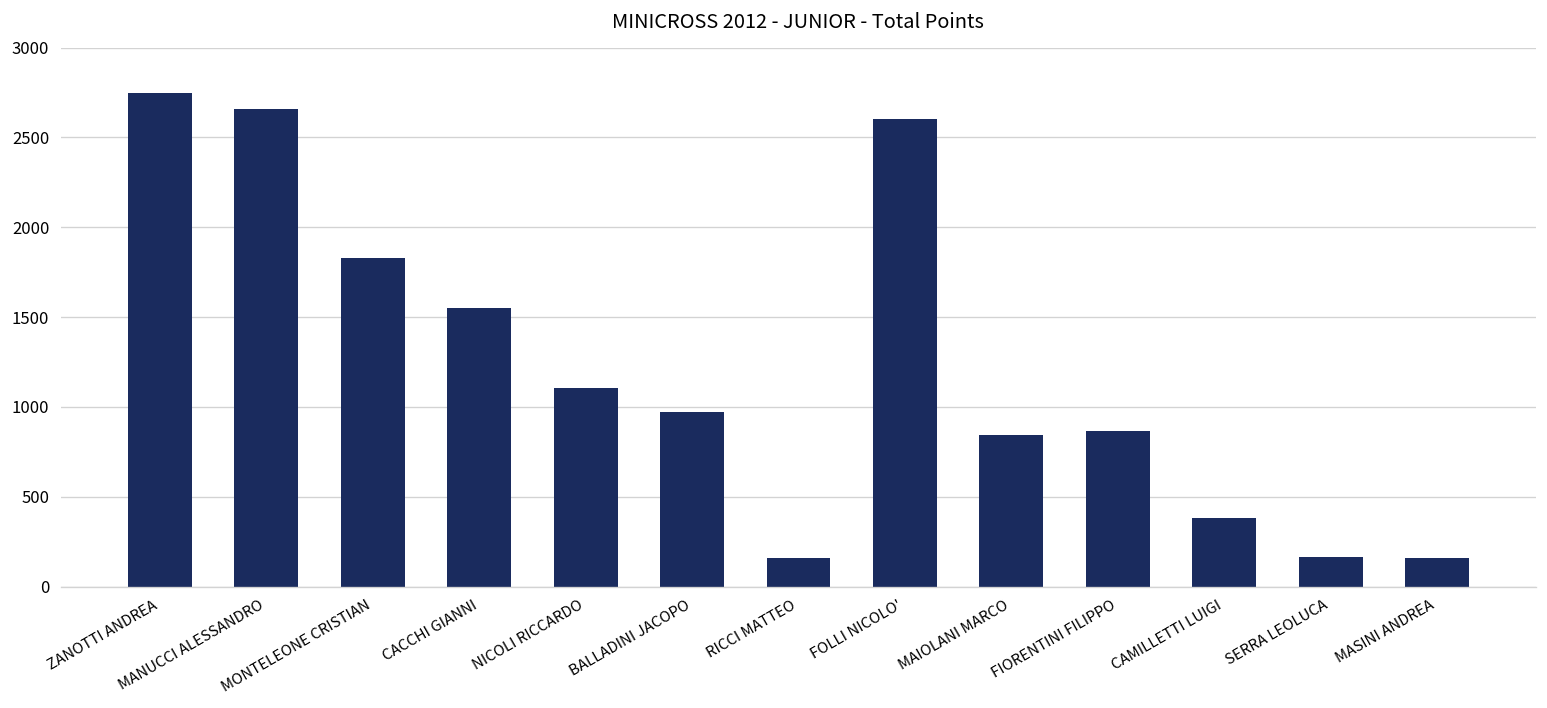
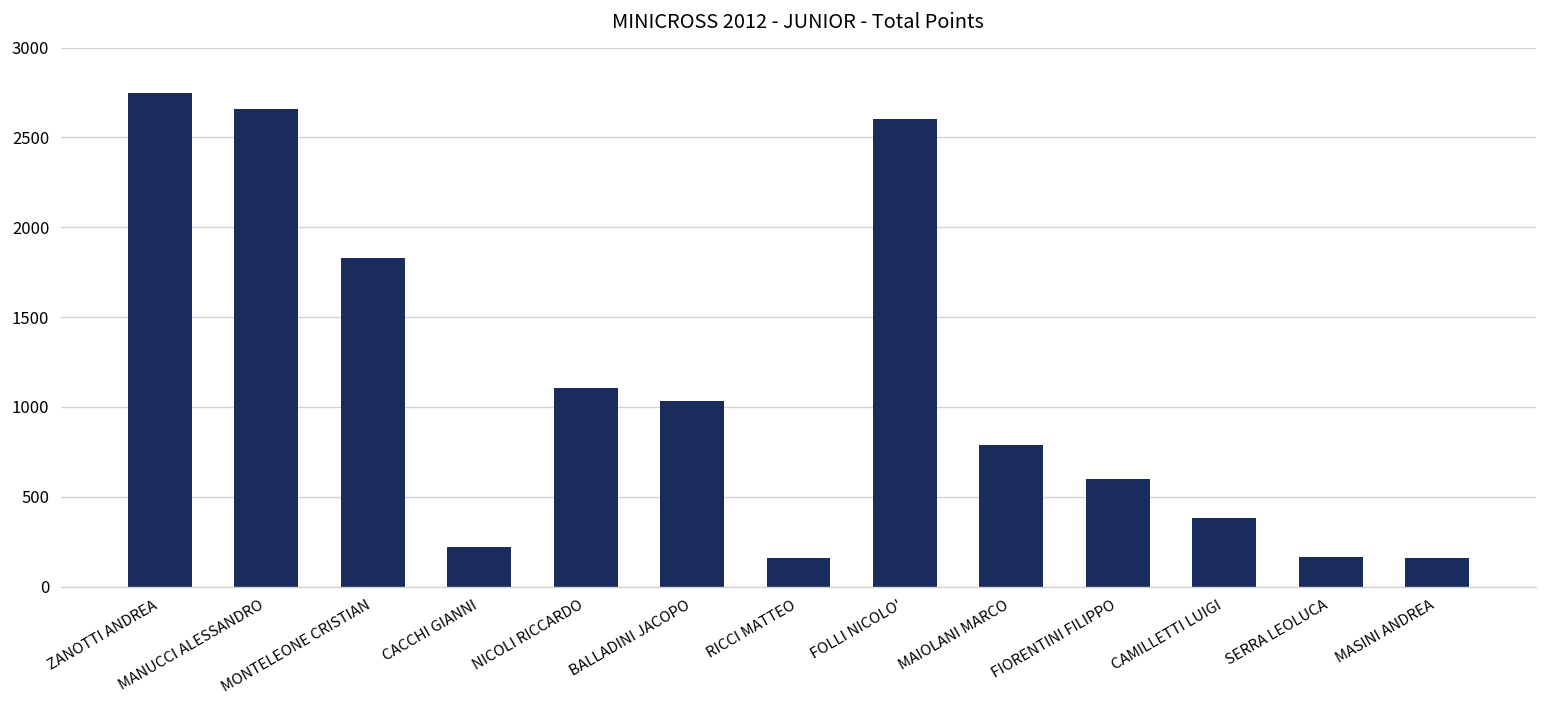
CACCHI GIANNI: 1550 -> 220
BALLADINI JACOPO: 970 -> 1030
MAIOLANI MARCO: 850 -> 790
FIORENTINI FILIPPO: 860 -> 600
